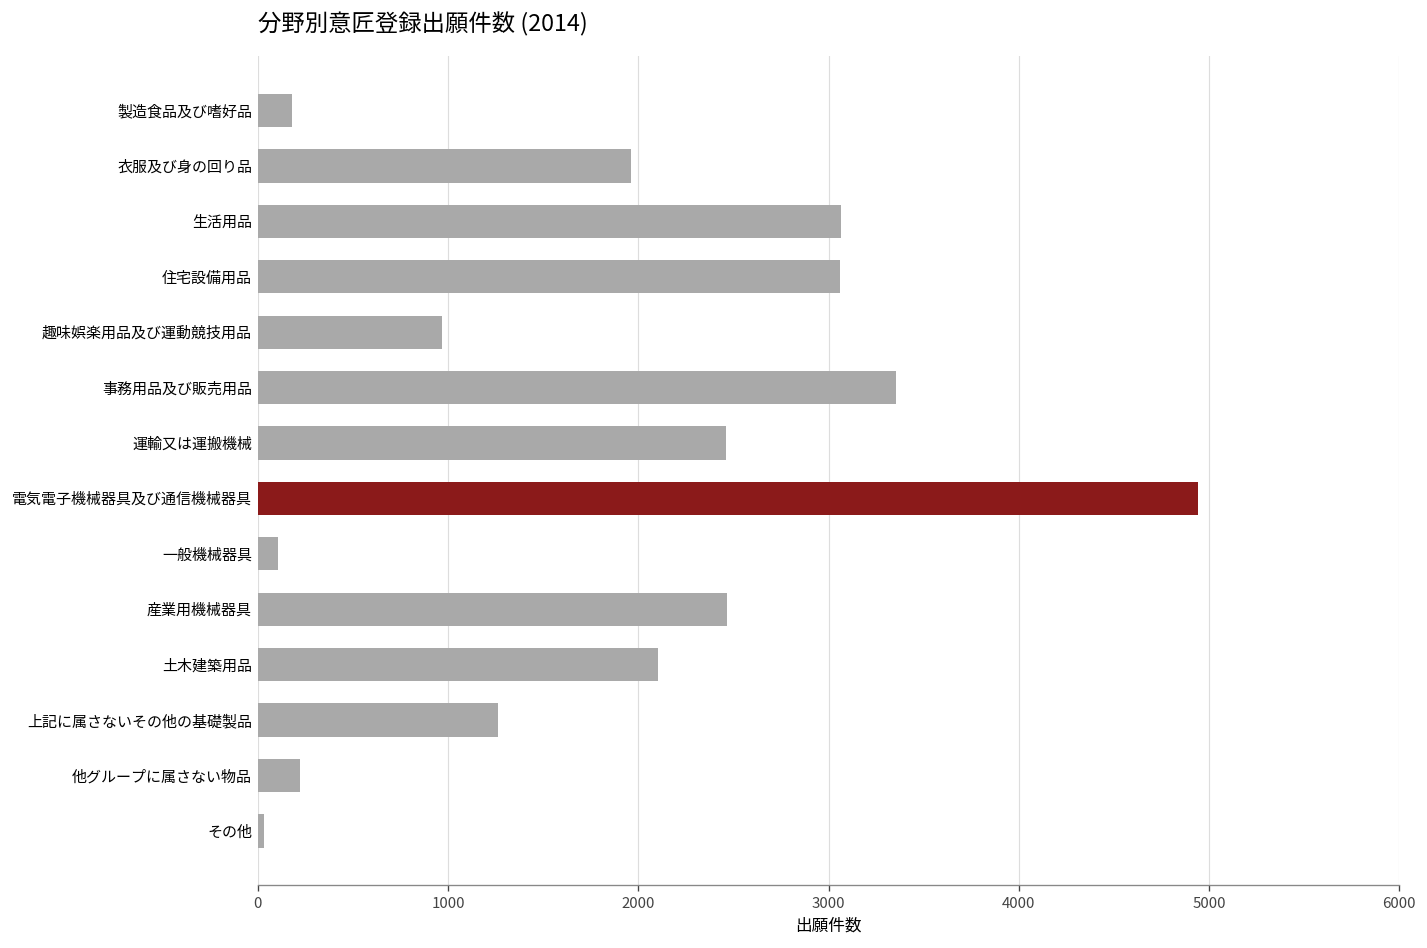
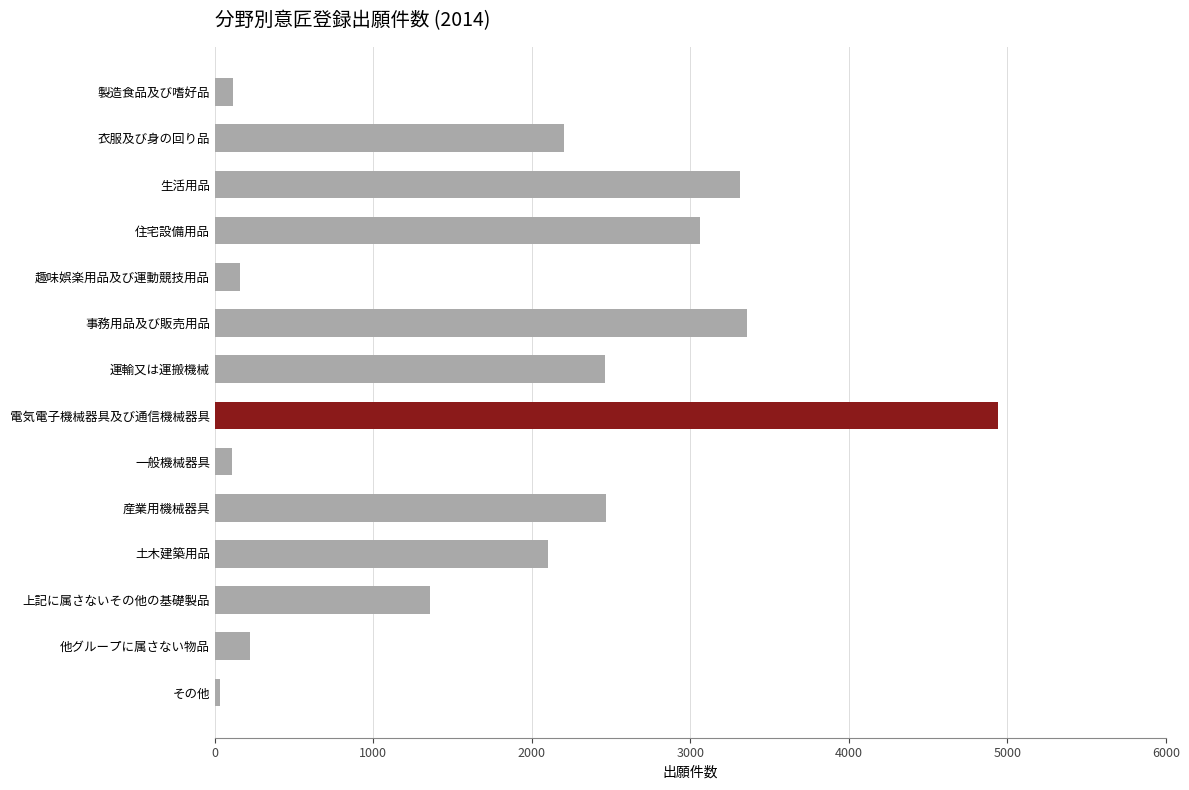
製造食品及び嗜好品: 180 -> 110
衣服及び身の回り品: 1960 -> 2200
生活用品: 3070 -> 3320
趣味娯楽用品及び運動競技用品: 970 -> 160
上記に属さないその他の基礎製品: 1260 -> 1350
